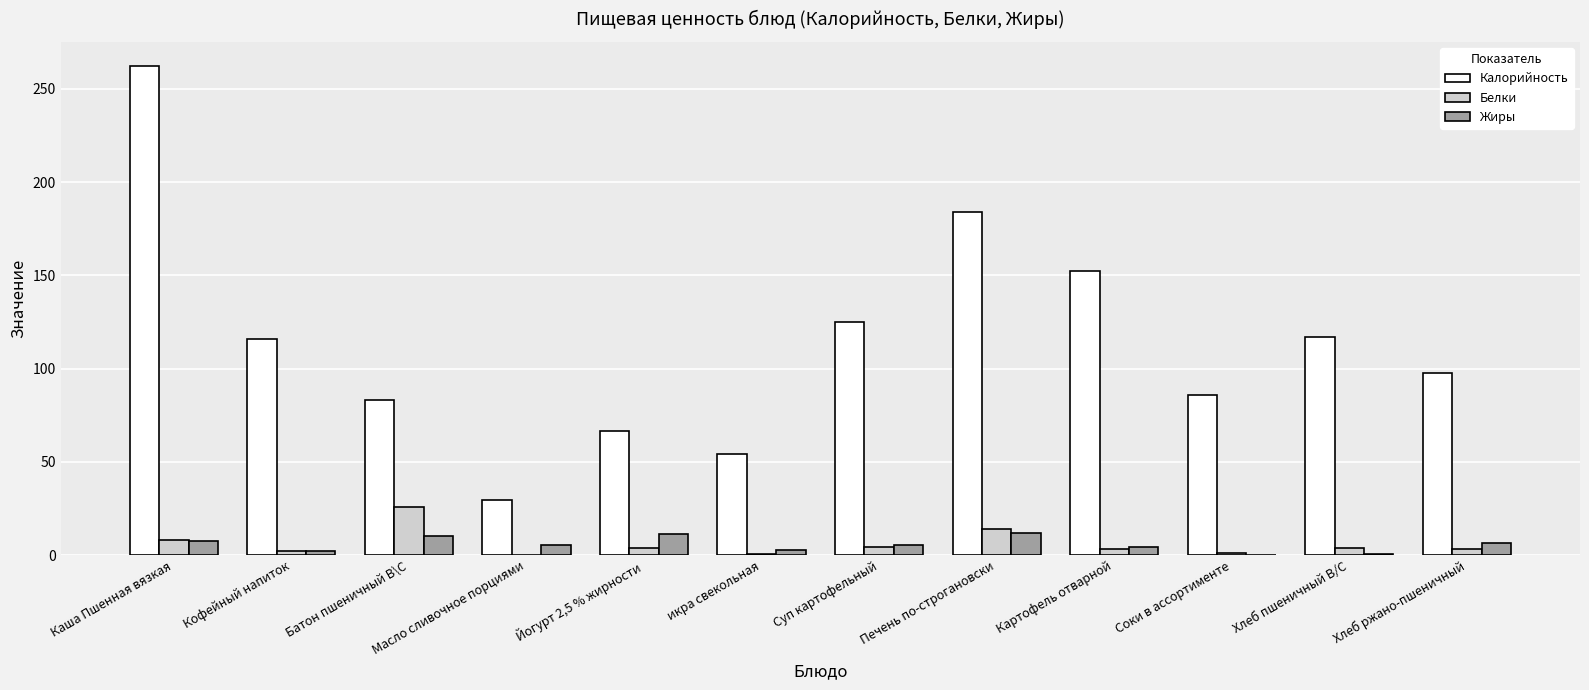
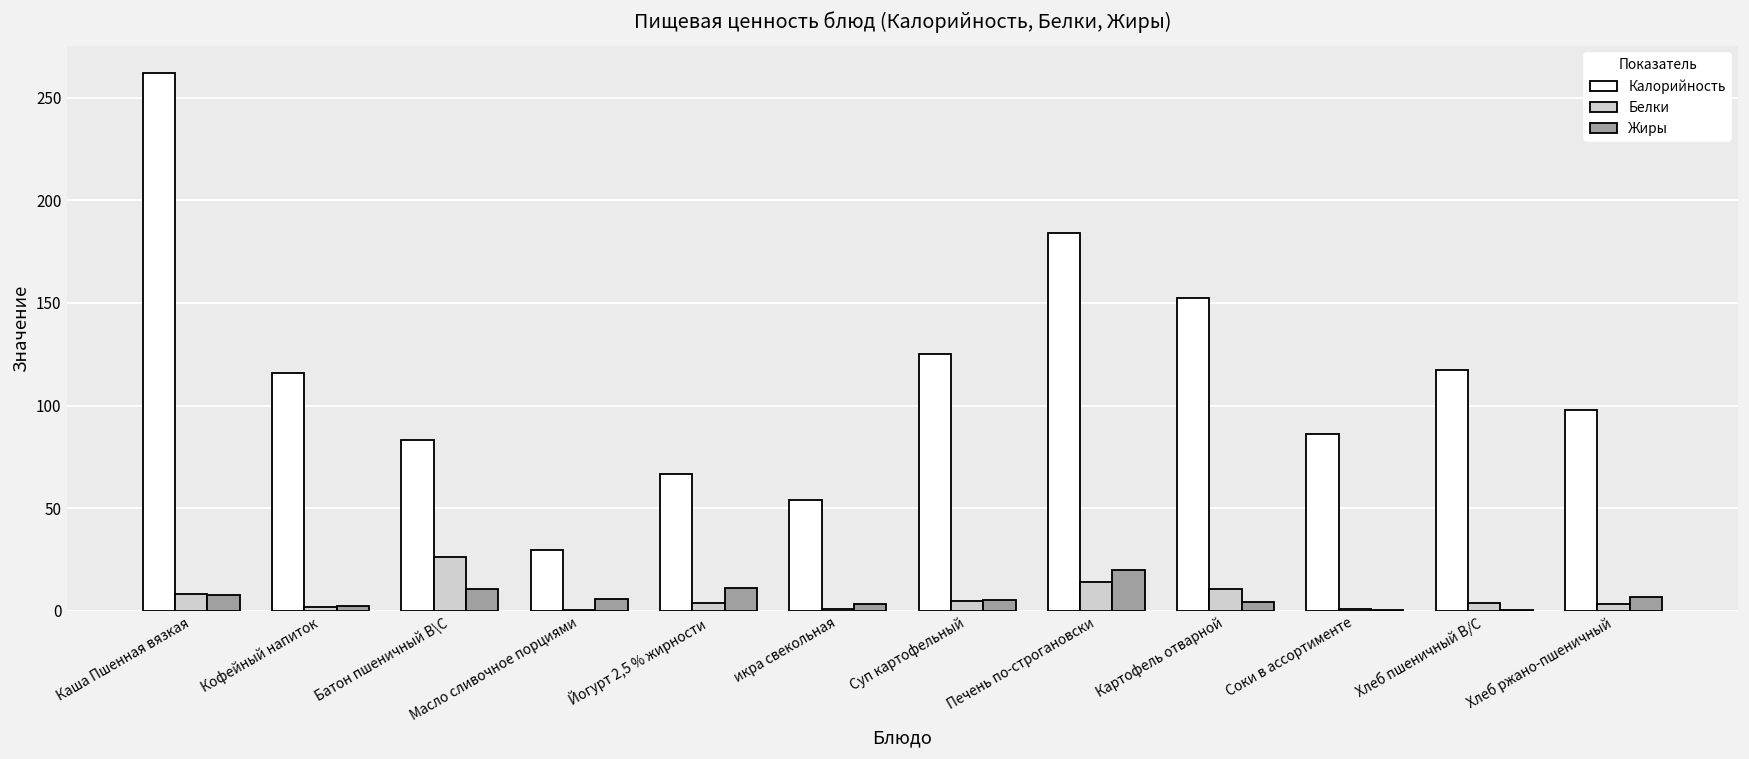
Жиры, Печень по-строгановски: 12 -> 20
Белки, Картофель отварной: 3 -> 11
